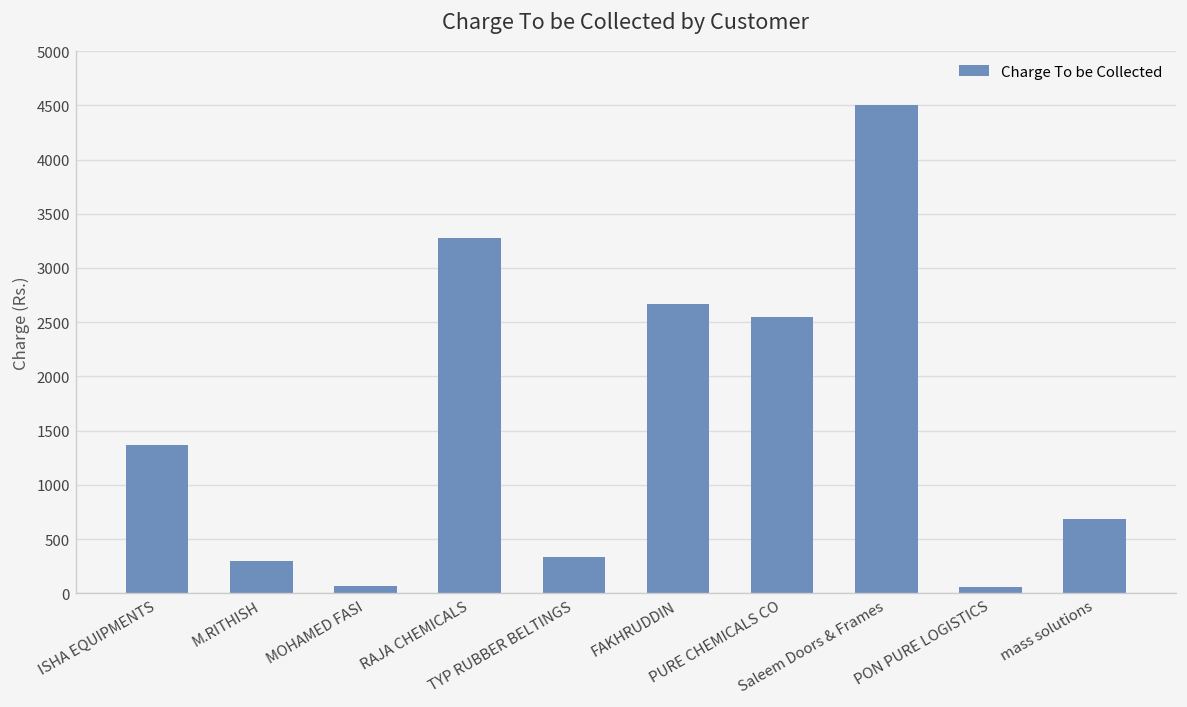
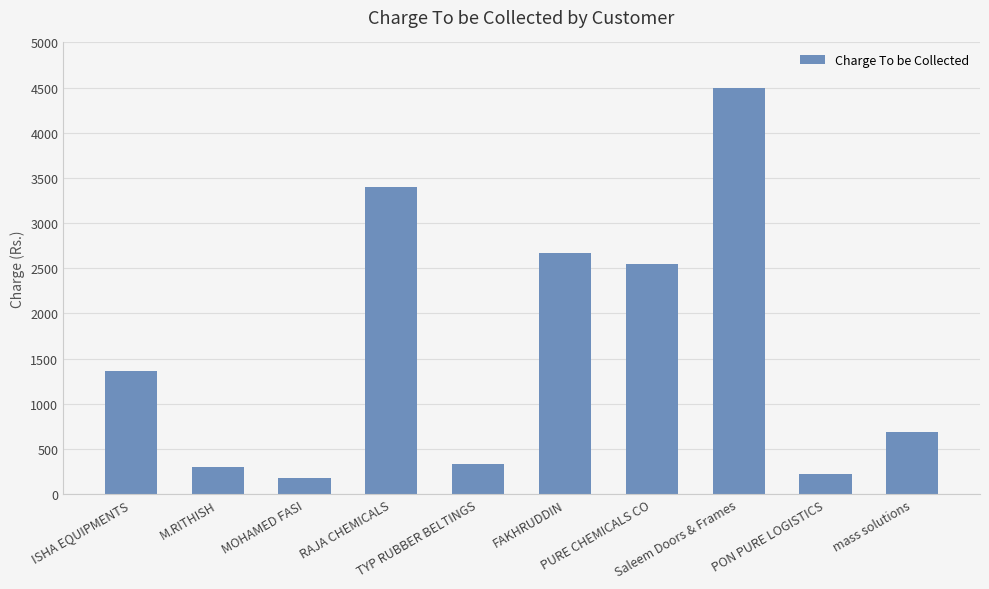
MOHAMED FASI: 100 -> 200
RAJA CHEMICALS: 3300 -> 3400
PON PURE LOGISTICS: 100 -> 200
